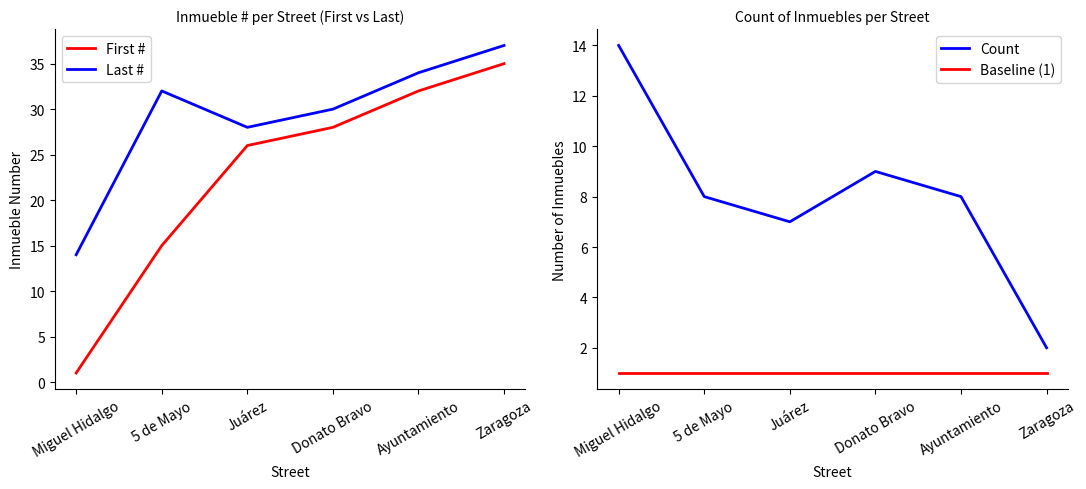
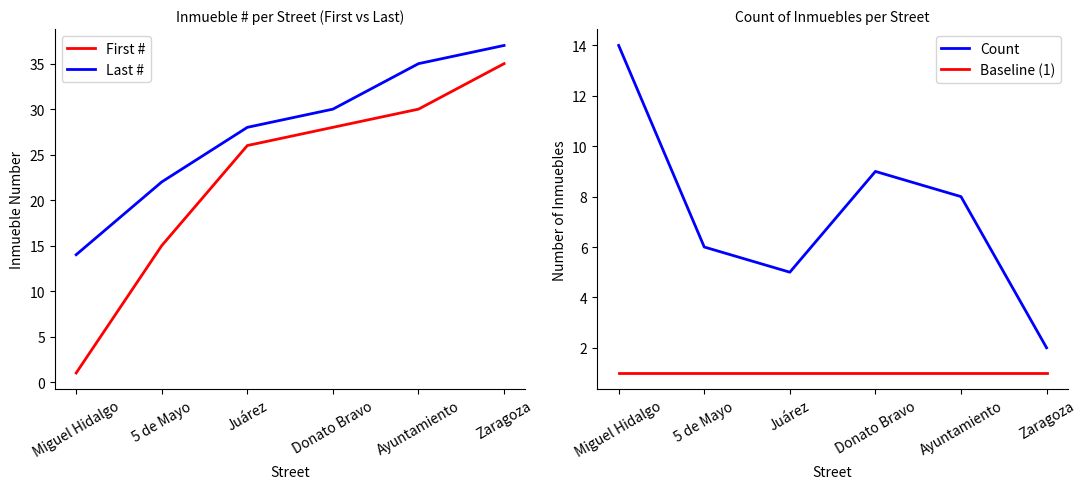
Inmueble # per Street (First vs Last), Last #, 5 de Mayo: 32 -> 22
Inmueble # per Street (First vs Last), First #, Ayuntamiento: 32 -> 30
Inmueble # per Street (First vs Last), Last #, Ayuntamiento: 34 -> 35
Count of Inmuebles per Street, Count, 5 de Mayo: 8 -> 6
Count of Inmuebles per Street, Count, Juárez: 7 -> 5
